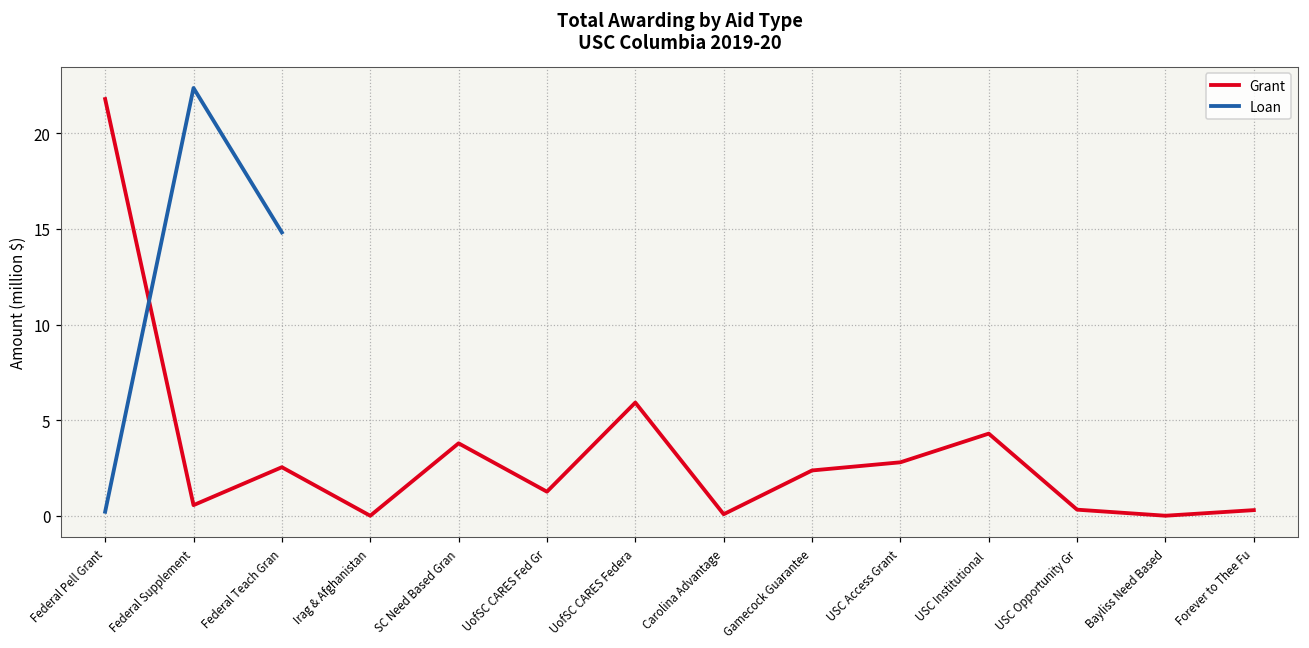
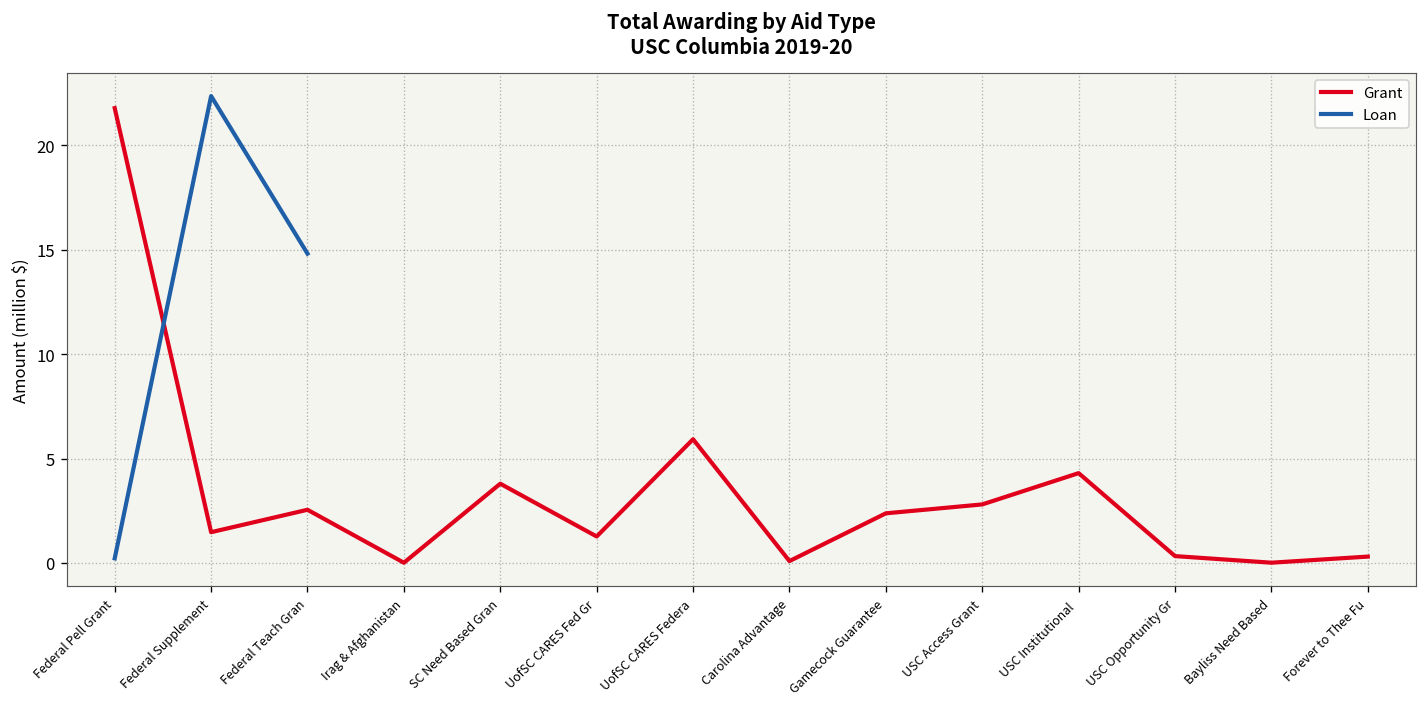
Grant, Federal Supplement: 0.6 -> 1.5
